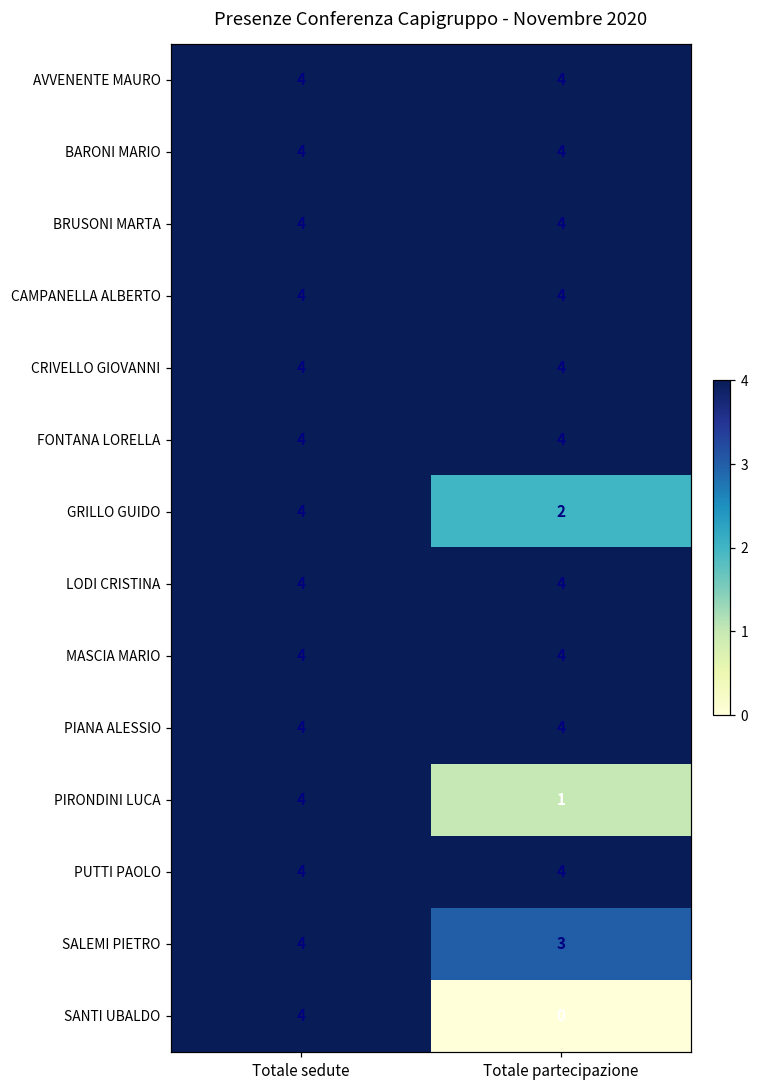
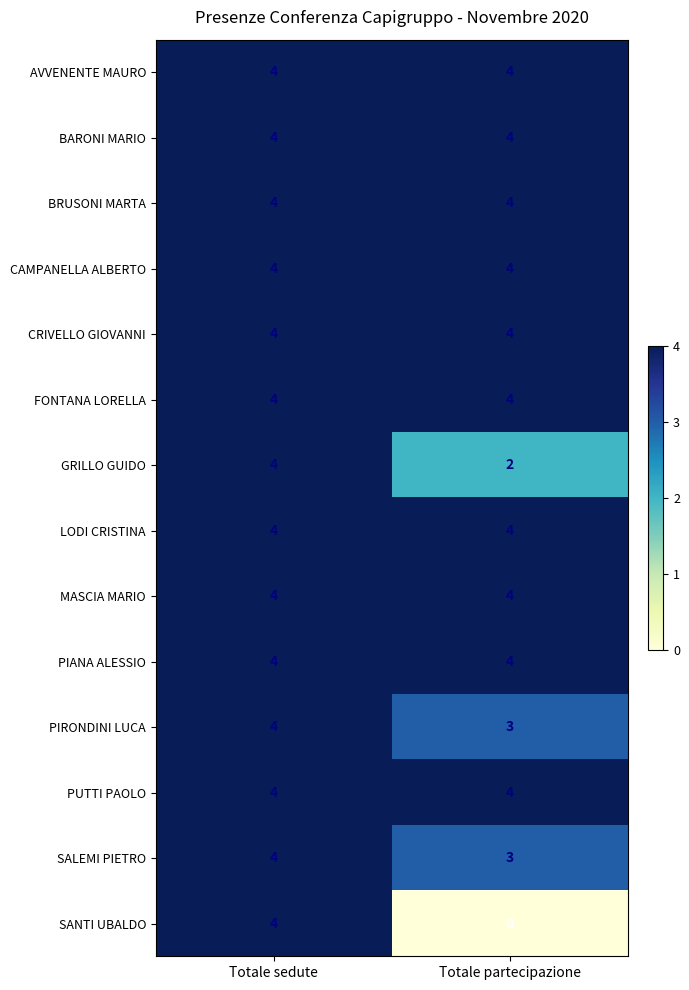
PIRONDINI LUCA, Totale partecipazione: 1 -> 3
